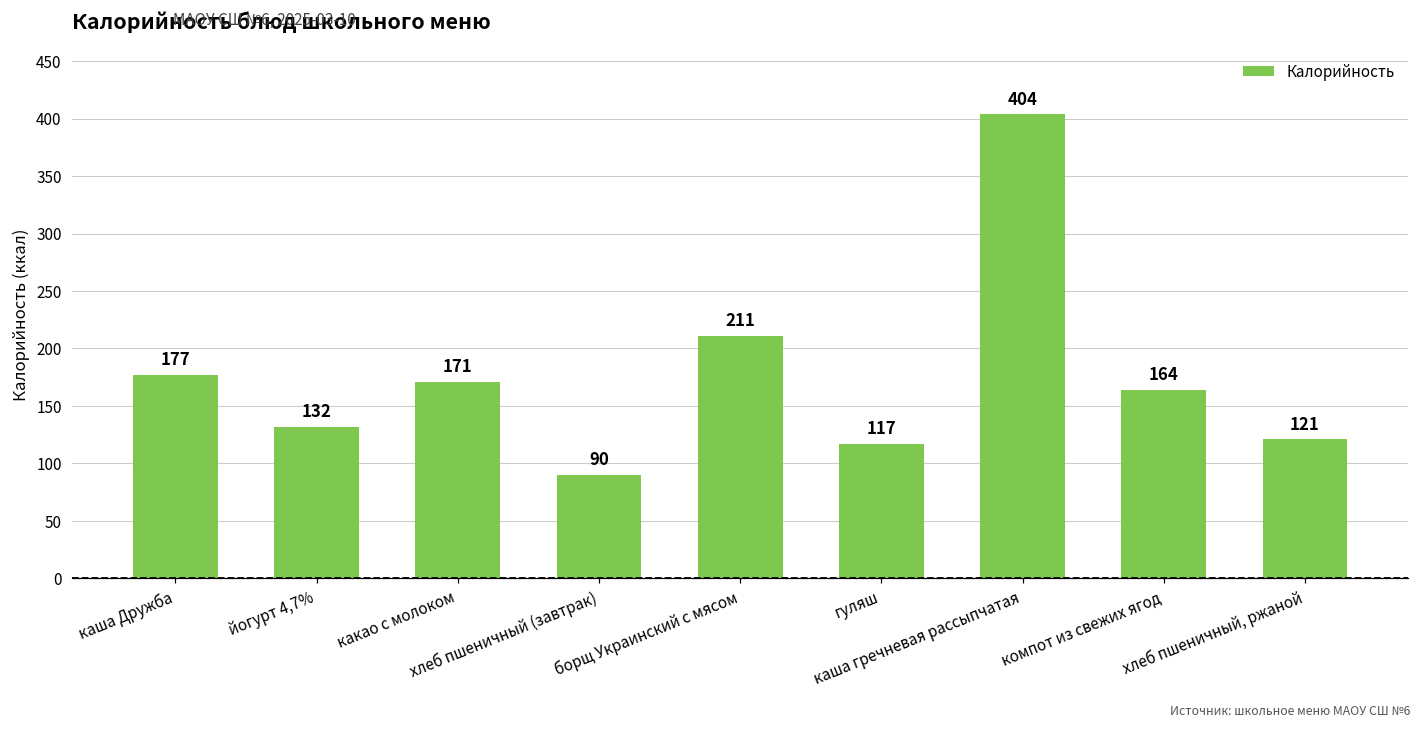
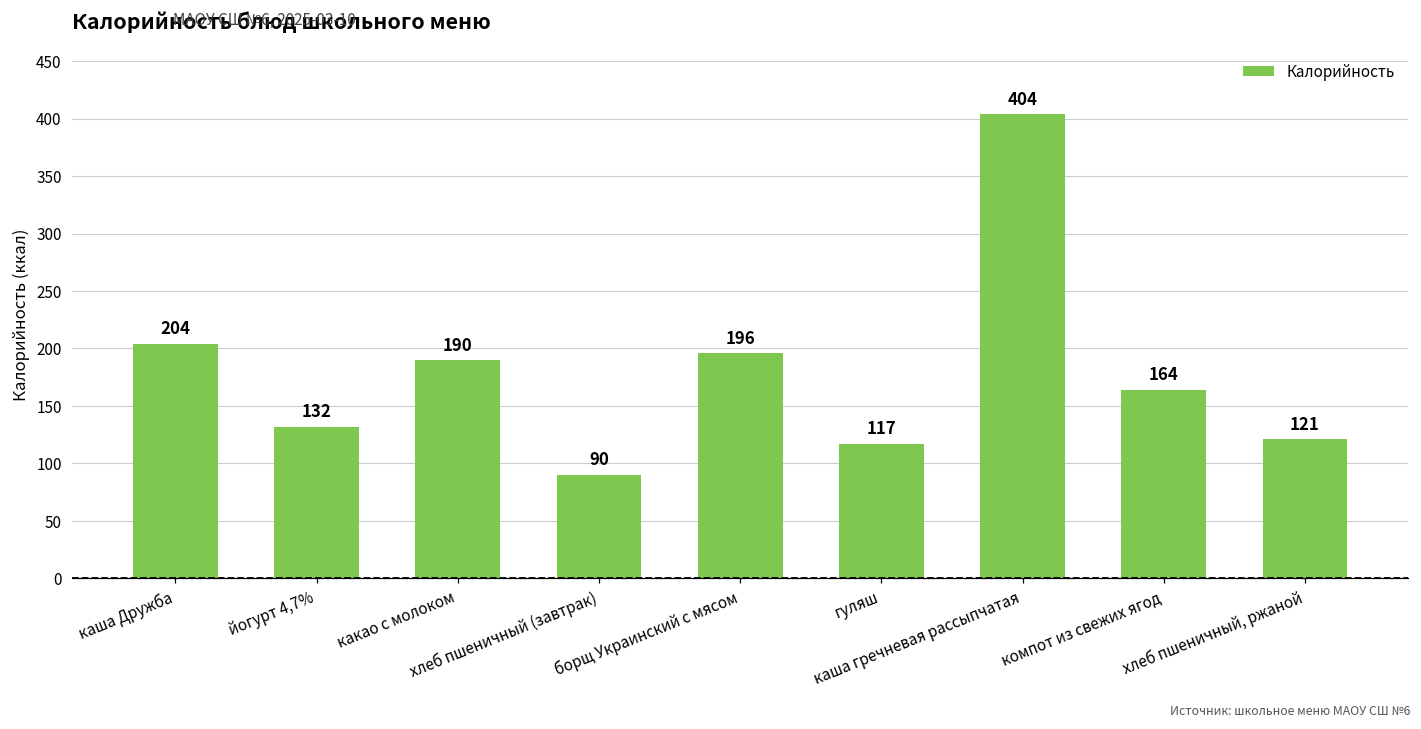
каша Дружба: 177 -> 204
какао с молоком: 171 -> 190
борщ Украинский с мясом: 211 -> 196
